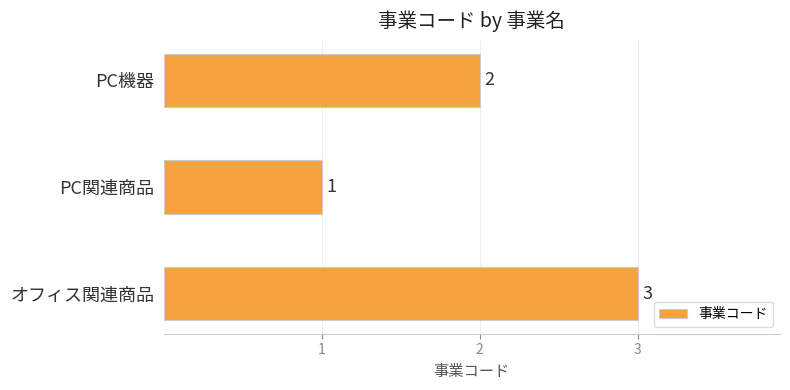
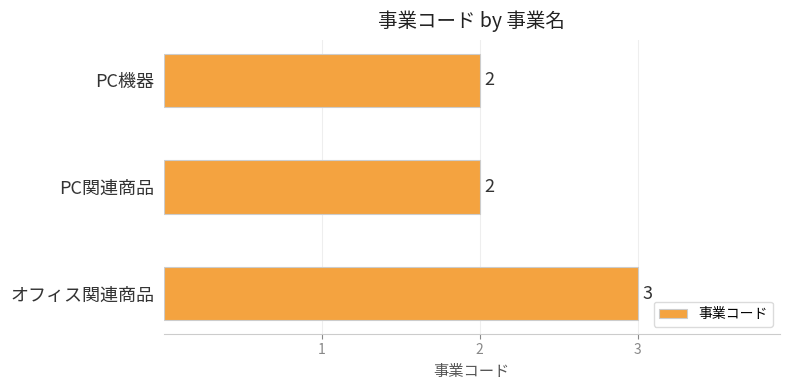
PC関連商品: 1 -> 2
